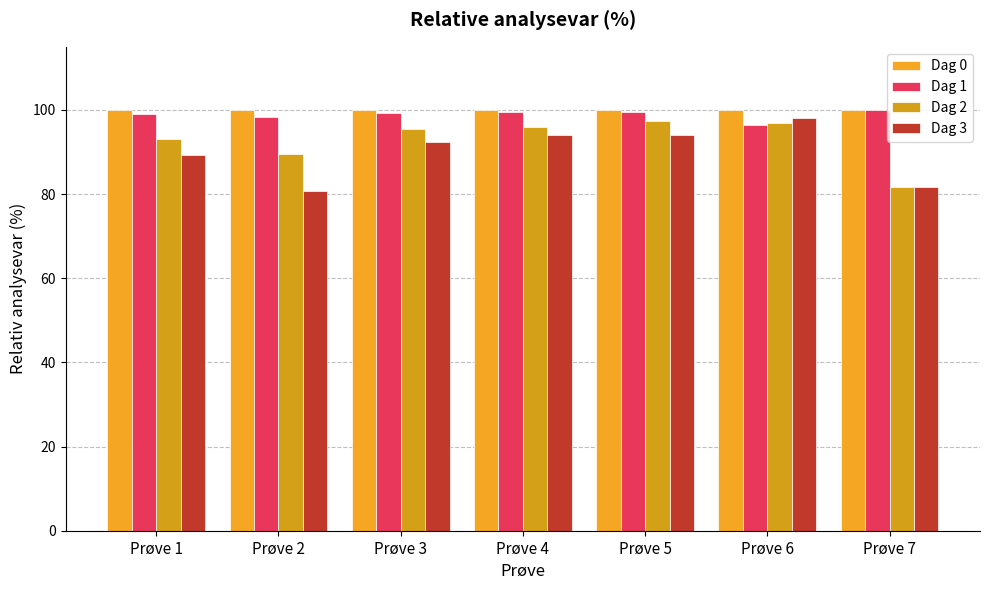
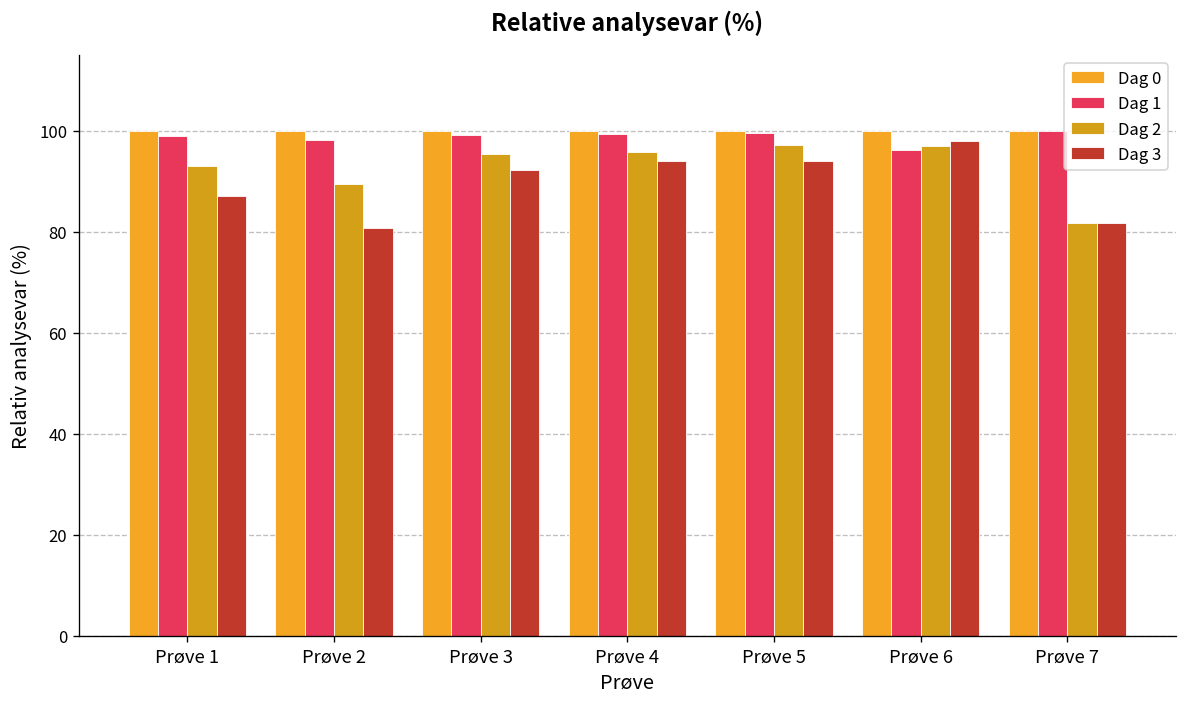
Dag 3, Prøve 1: 89 -> 87
